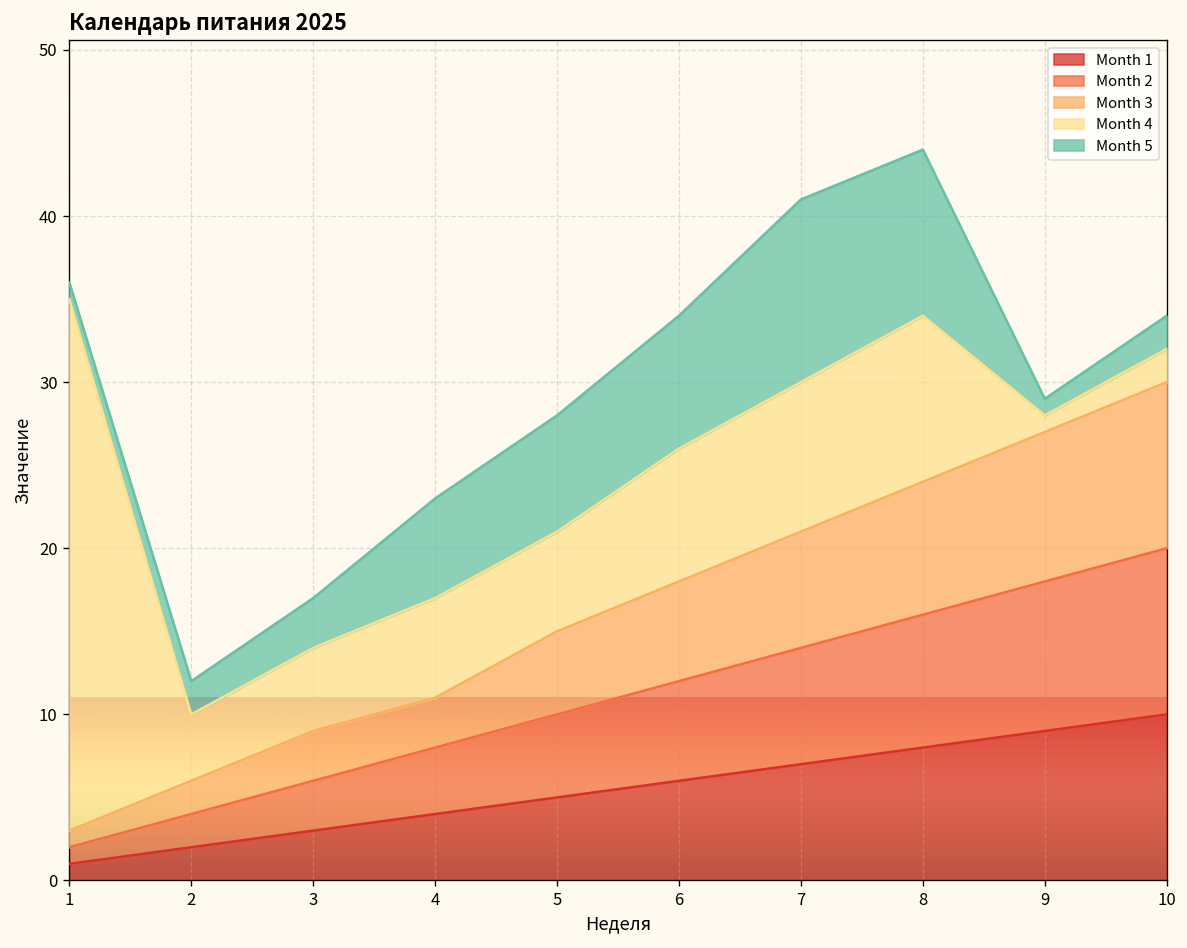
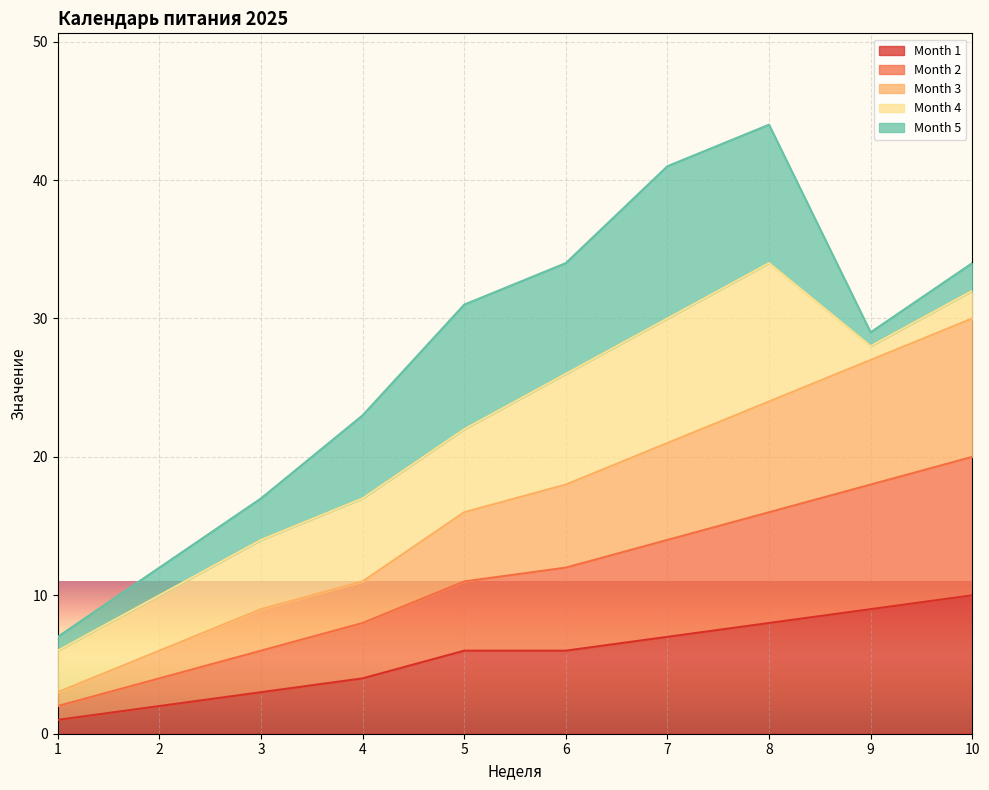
Month 4, 1: 32 -> 3
Month 1, 5: 5 -> 6
Month 5, 5: 7 -> 9
